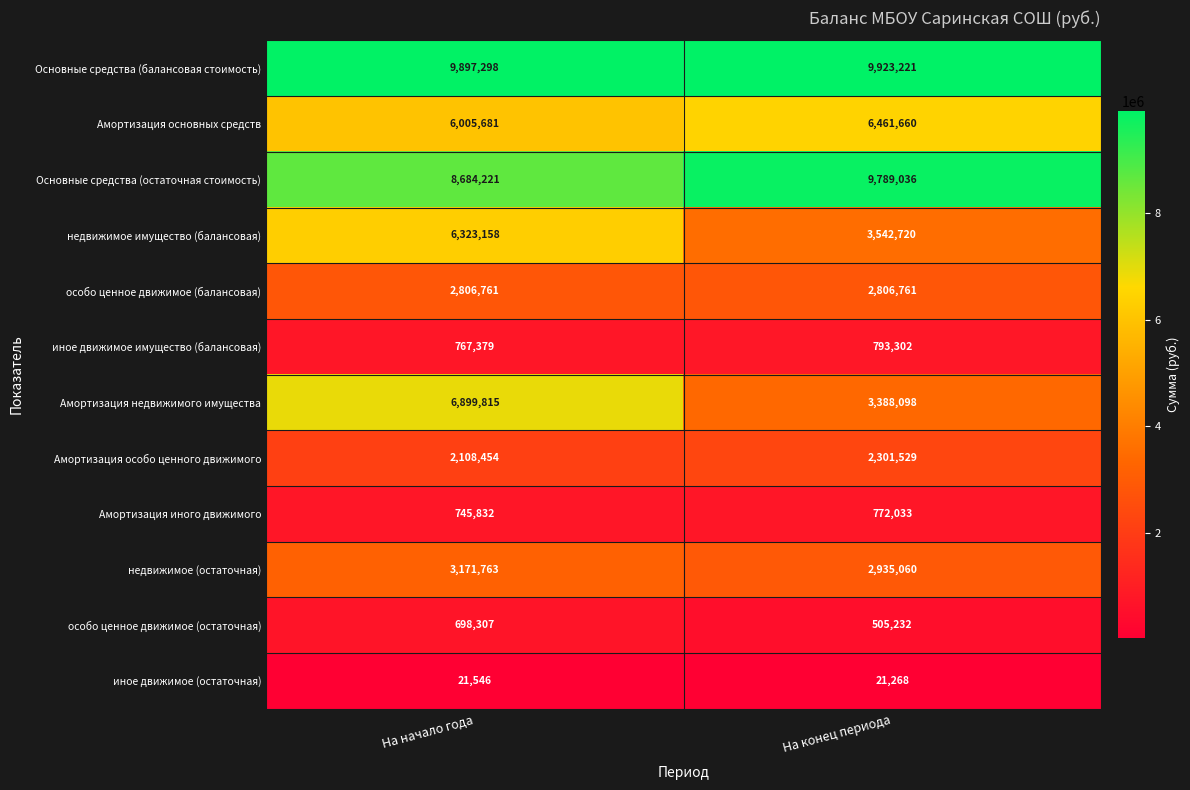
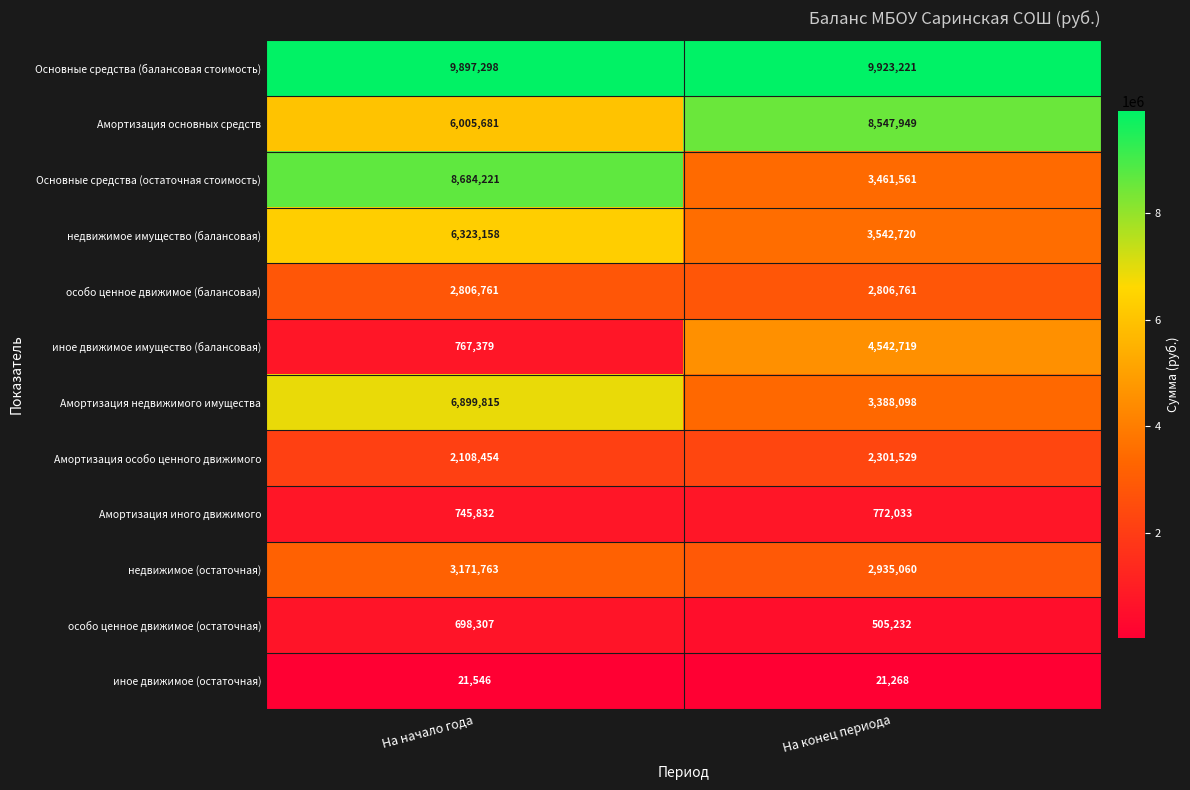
Амортизация основных средств, На конец периода: 6,461,660 -> 8,547,949
Основные средства (остаточная стоимость), На конец периода: 9,789,036 -> 3,461,561
иное движимое имущество (балансовая), На конец периода: 793,302 -> 4,542,719
